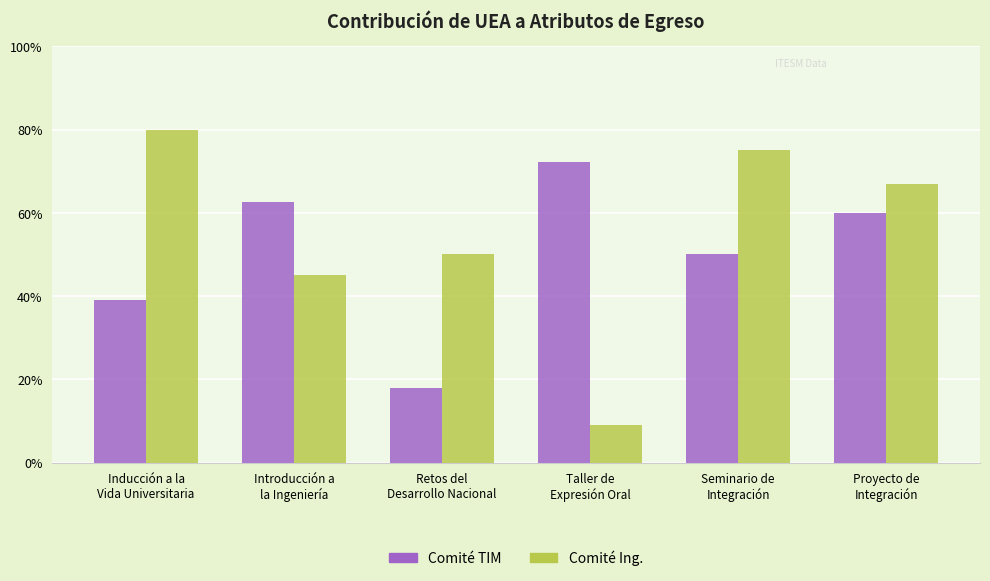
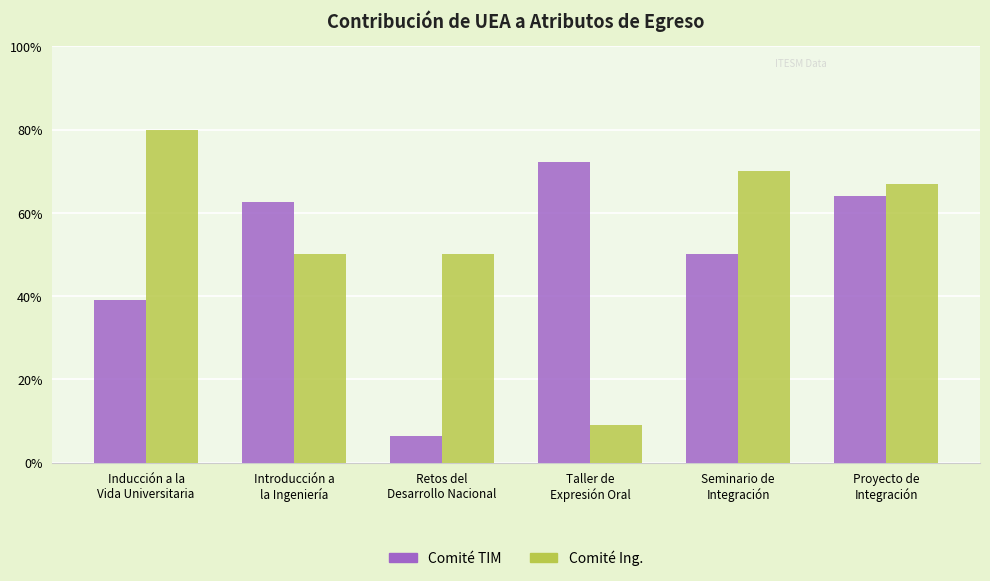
Comité Ing., Introducción a la Ingeniería: 45% -> 50%
Comité TIM, Retos del Desarrollo Nacional: 18% -> 6%
Comité Ing., Seminario de Integración: 75% -> 70%
Comité TIM, Proyecto de Integración: 60% -> 64%
